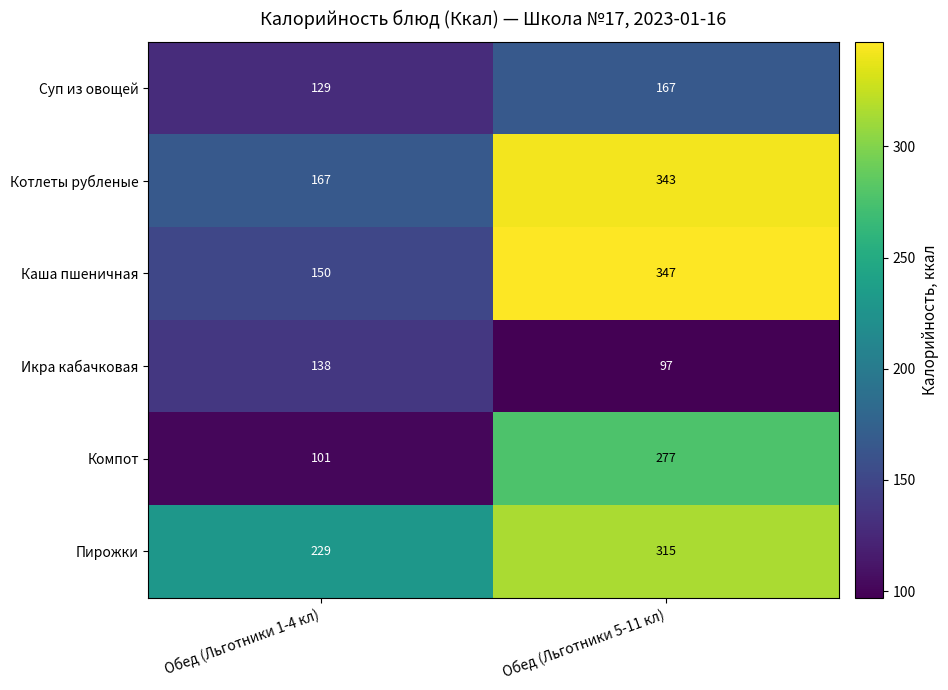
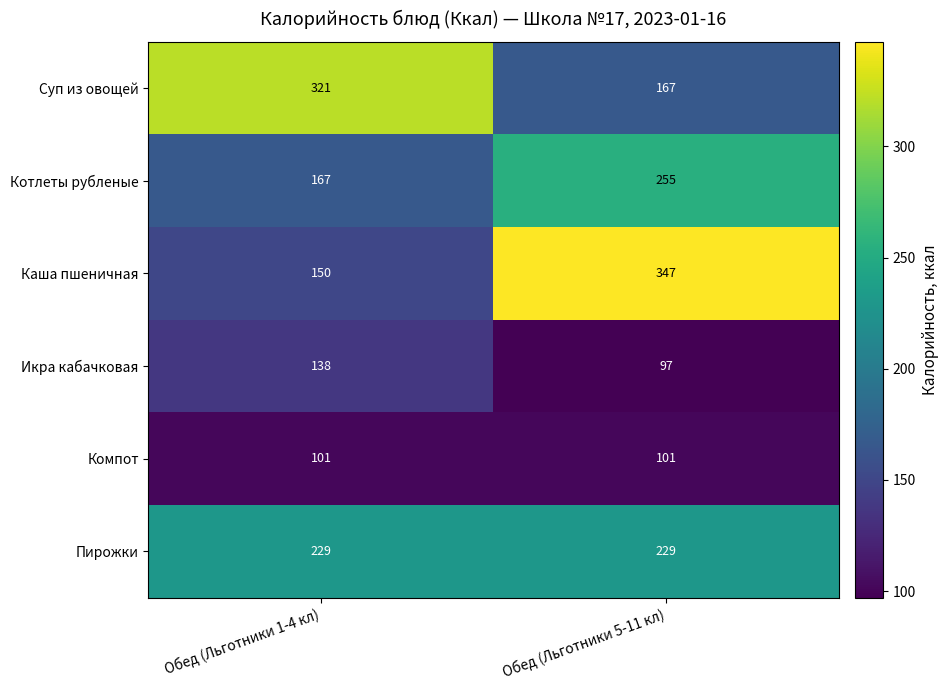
Суп из овощей, Обед (Льготники 1-4 кл): 129 -> 321
Котлеты рубленые, Обед (Льготники 5-11 кл): 343 -> 255
Компот, Обед (Льготники 5-11 кл): 277 -> 101
Пирожки, Обед (Льготники 5-11 кл): 315 -> 229
